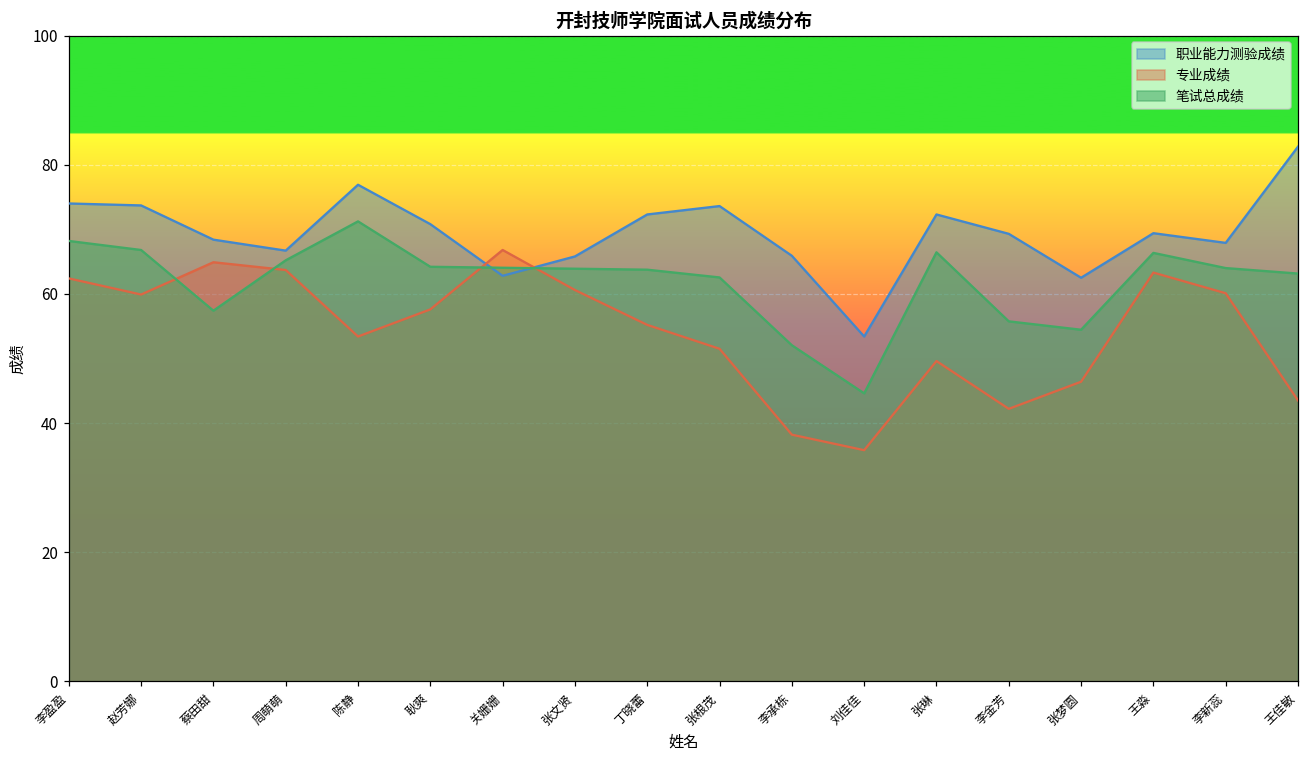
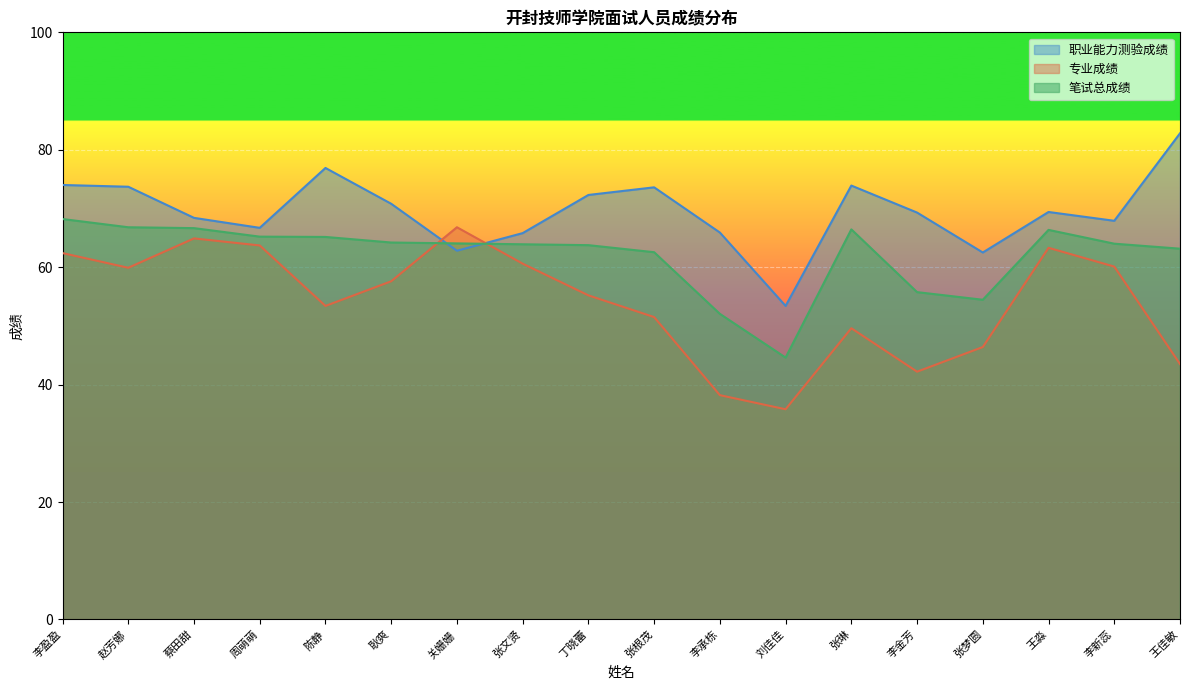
笔试总成绩, 蔡田甜: 57 -> 67
笔试总成绩, 陈静: 71 -> 65
职业能力测验成绩, 张琳: 72 -> 74
